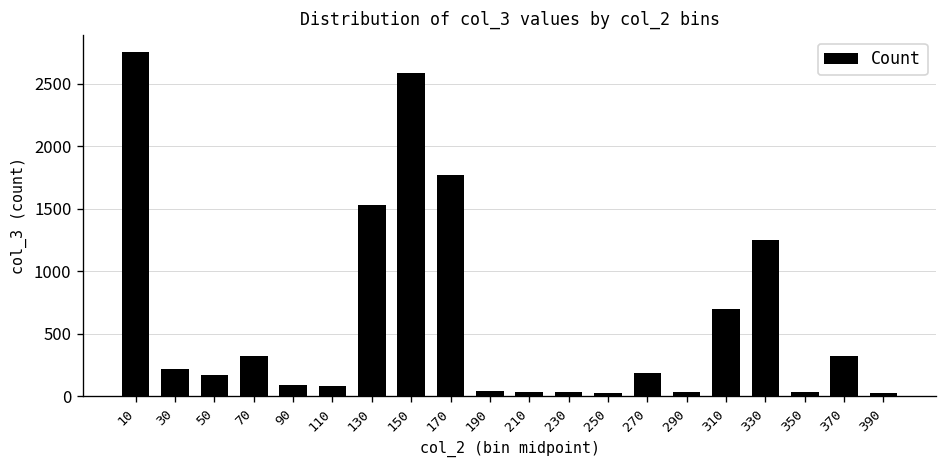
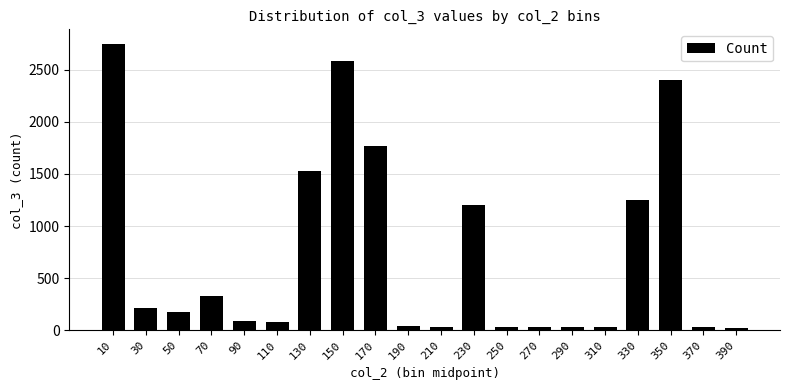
230: 30 -> 1200
270: 190 -> 30
310: 700 -> 30
350: 30 -> 2400
370: 320 -> 30
